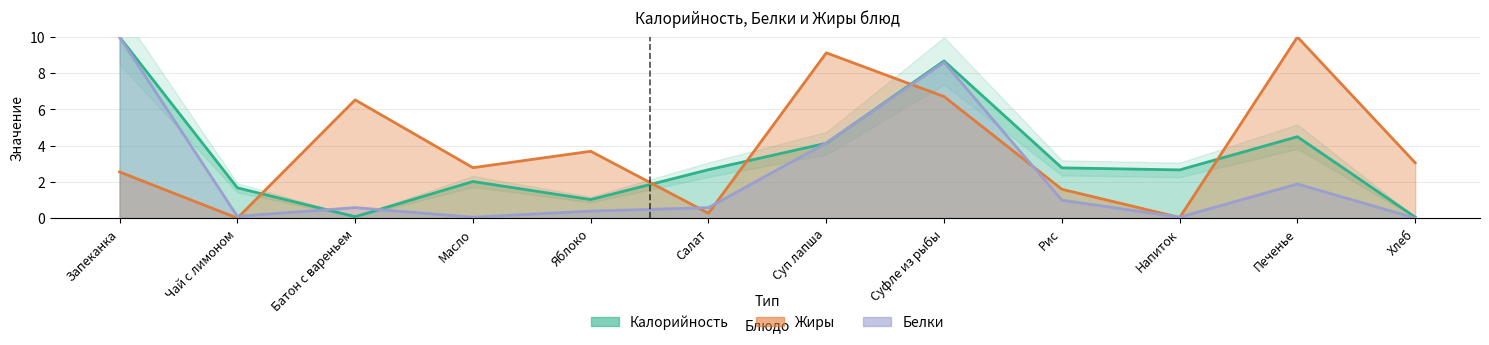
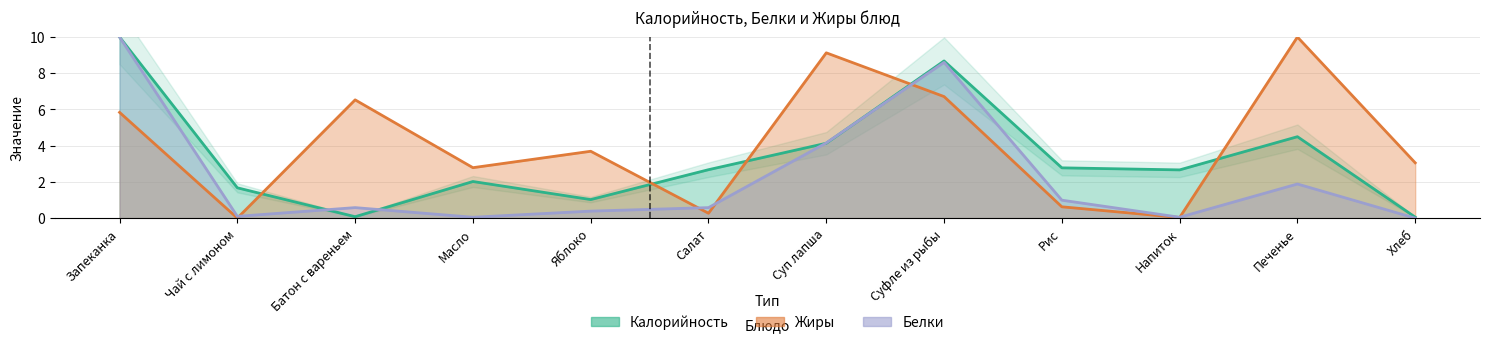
Жиры, Запеканка: 2.6 -> 5.8
Жиры, Рис: 1.6 -> 0.6
